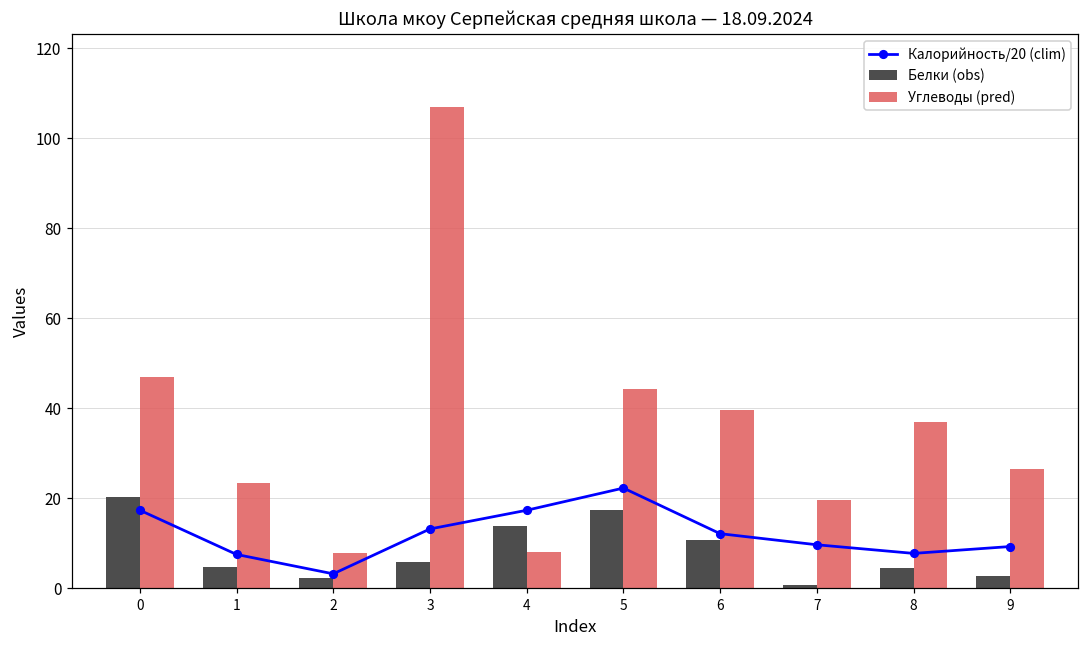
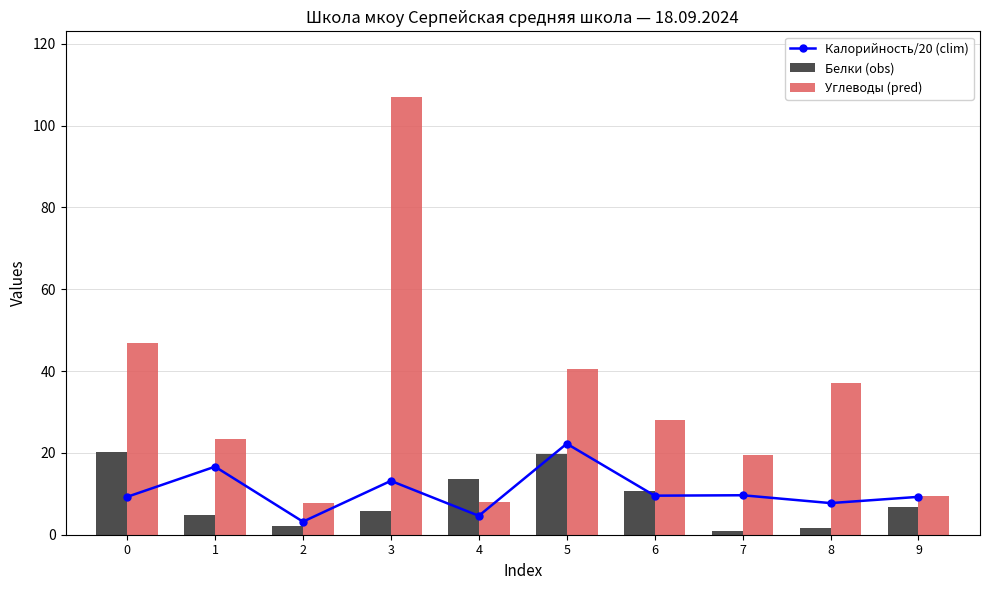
Калорийность/20 (clim), 0: 17 -> 9
Калорийность/20 (clim), 1: 8 -> 17
Калорийность/20 (clim), 4: 17 -> 5
Белки (obs), 5: 17 -> 20
Углеводы (pred), 5: 44 -> 41
Калорийность/20 (clim), 6: 12 -> 10
Углеводы (pred), 6: 40 -> 28
Белки (obs), 8: 5 -> 2
Белки (obs), 9: 3 -> 7
Углеводы (pred), 9: 26 -> 9
